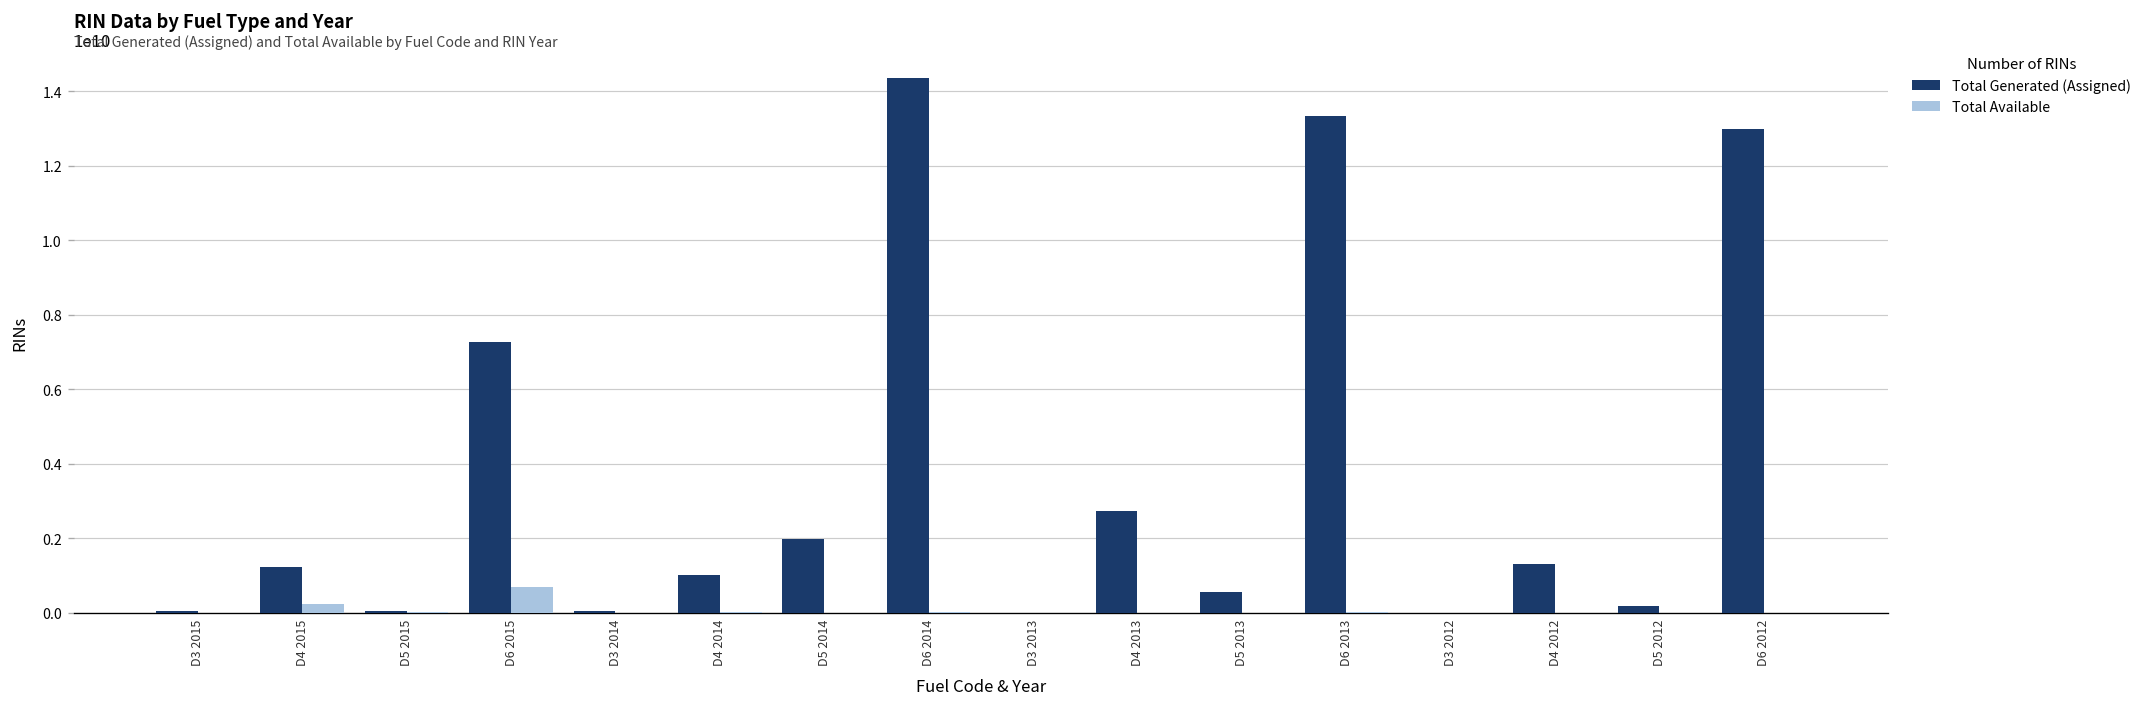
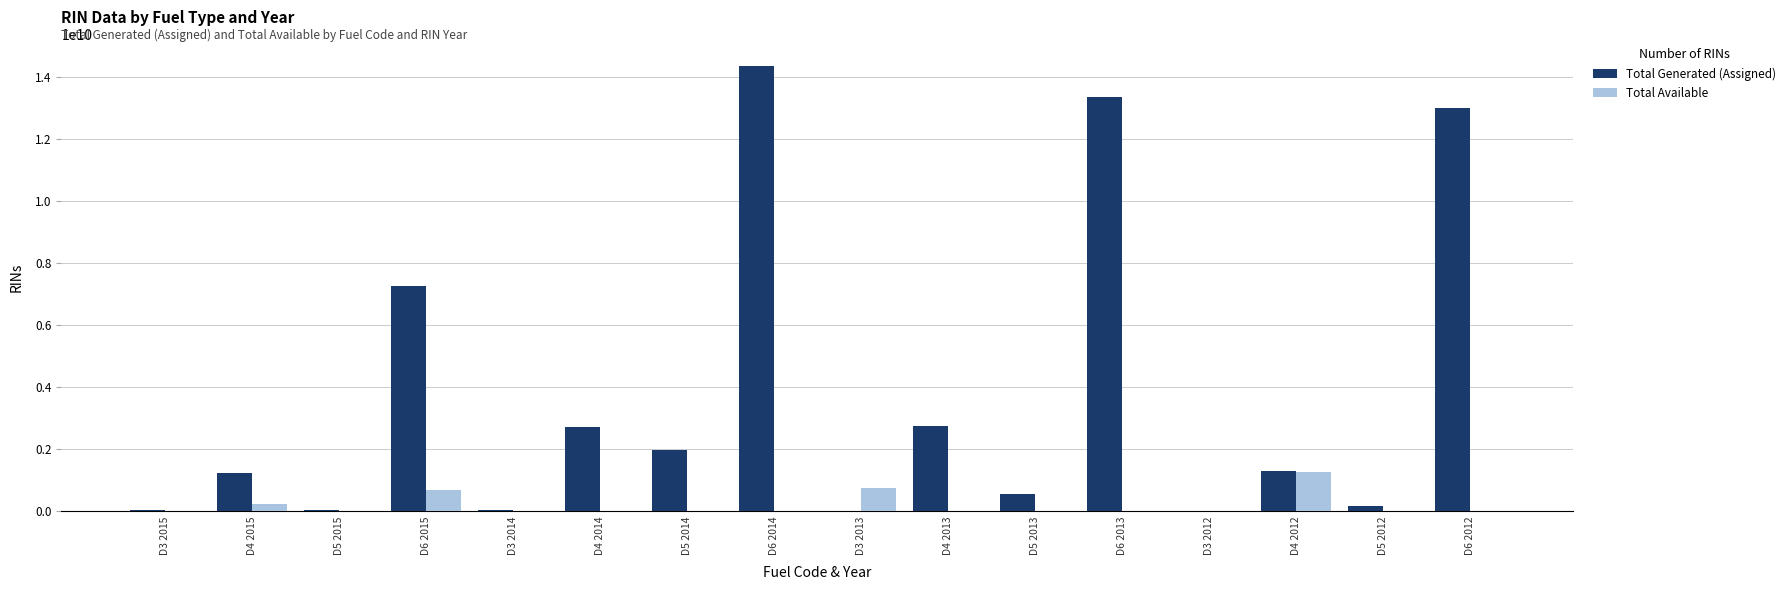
Total Generated (Assigned), D4 2014: 1000000000 -> 2700000000
Total Available, D3 2013: 0 -> 700000000
Total Available, D4 2012: 0 -> 1300000000
